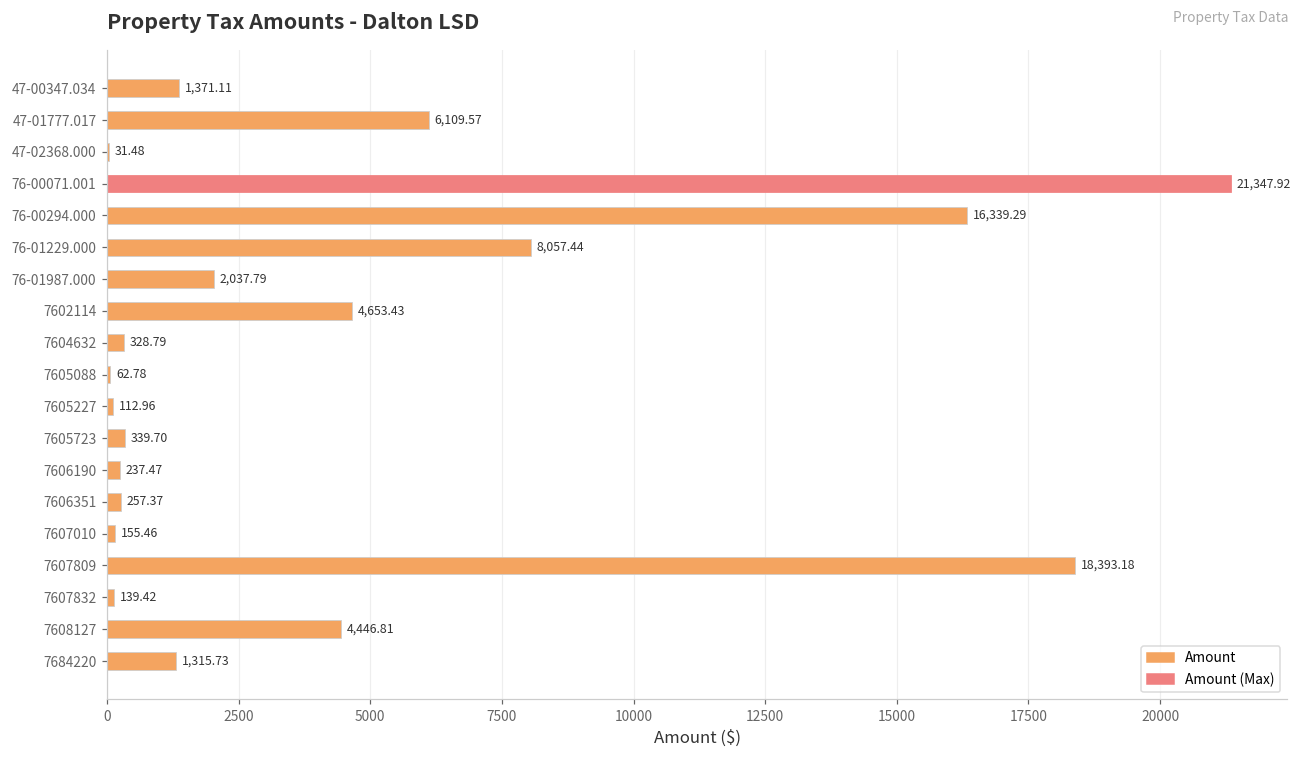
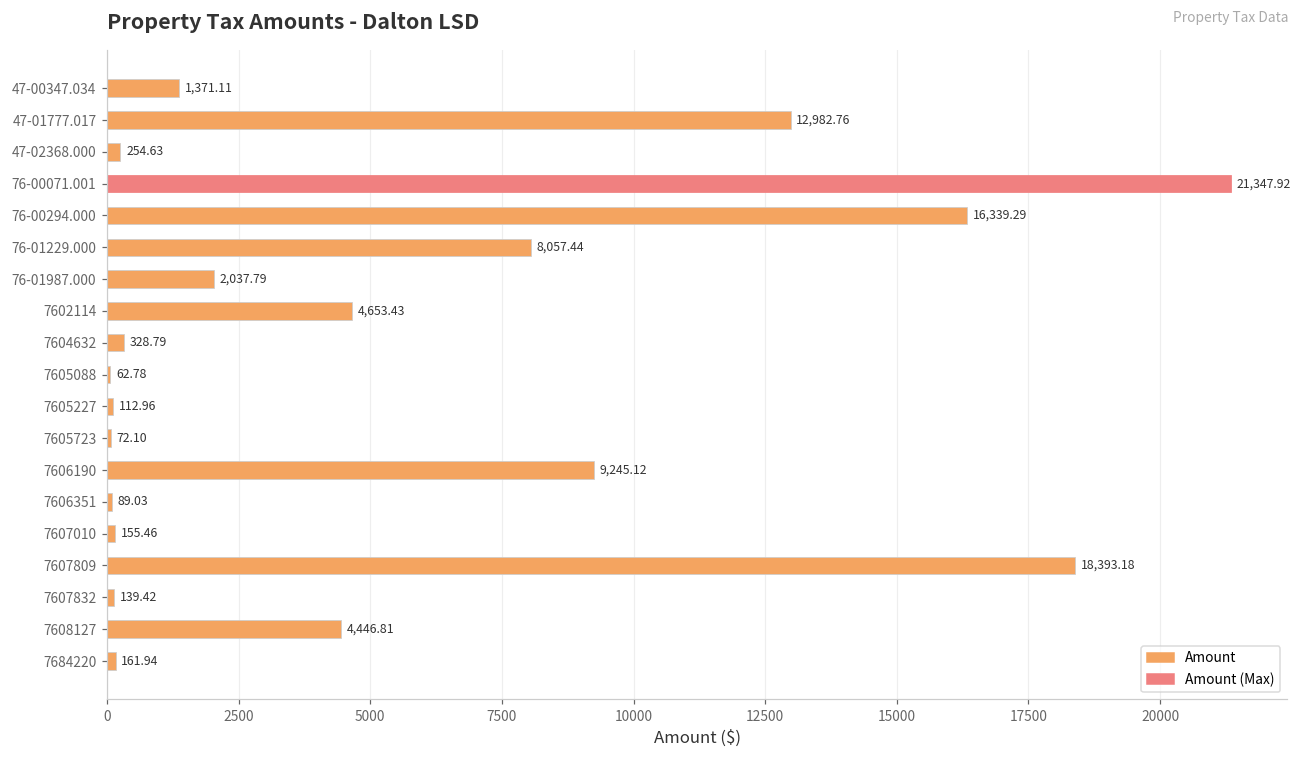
47-01777.017: 6,109.57 -> 12,982.76
47-02368.000: 31.48 -> 254.63
7605723: 339.70 -> 72.10
7606190: 237.47 -> 9,245.12
7606351: 257.37 -> 89.03
7684220: 1,315.73 -> 161.94
